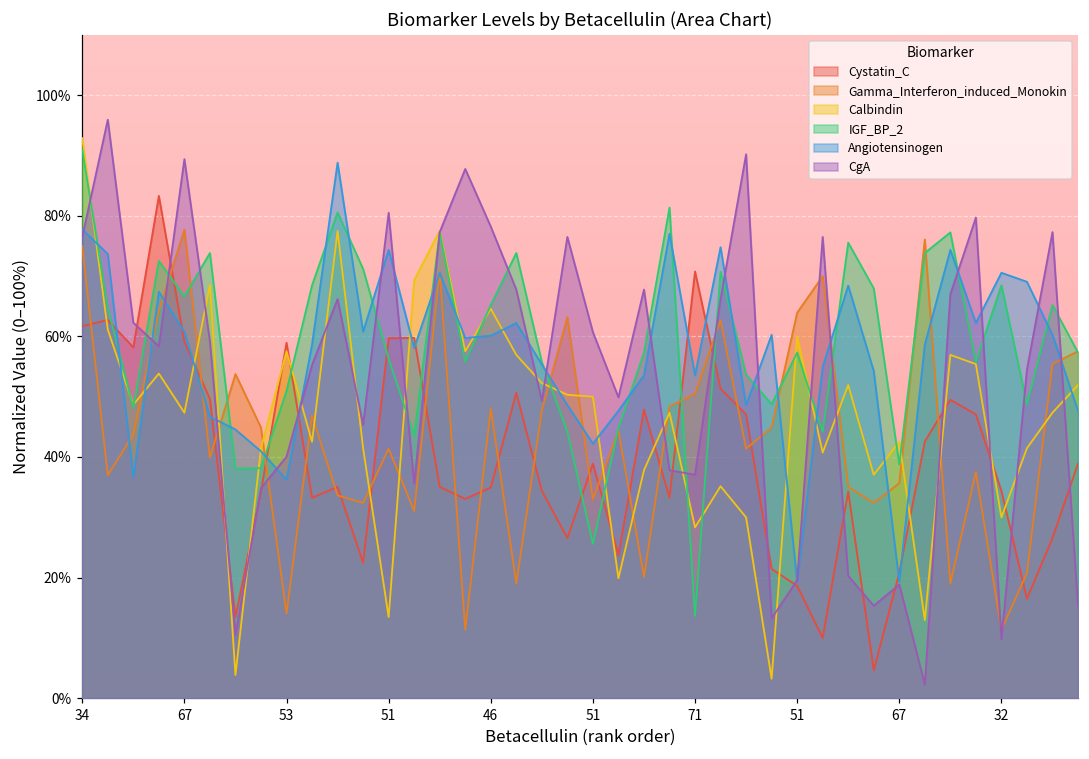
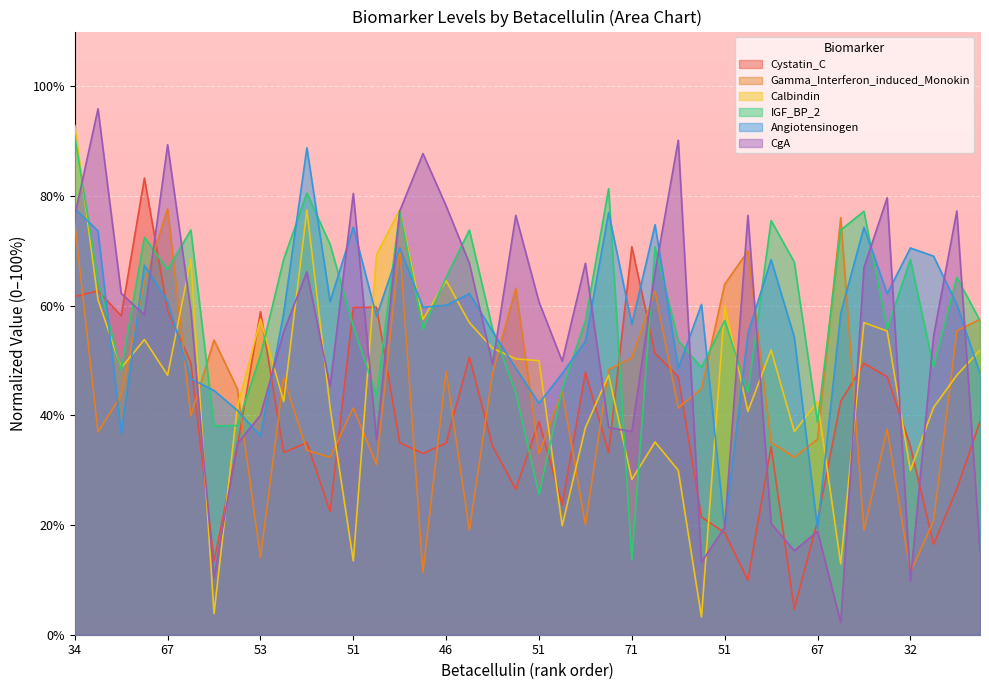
Angiotensinogen, 71: 54% -> 57%
